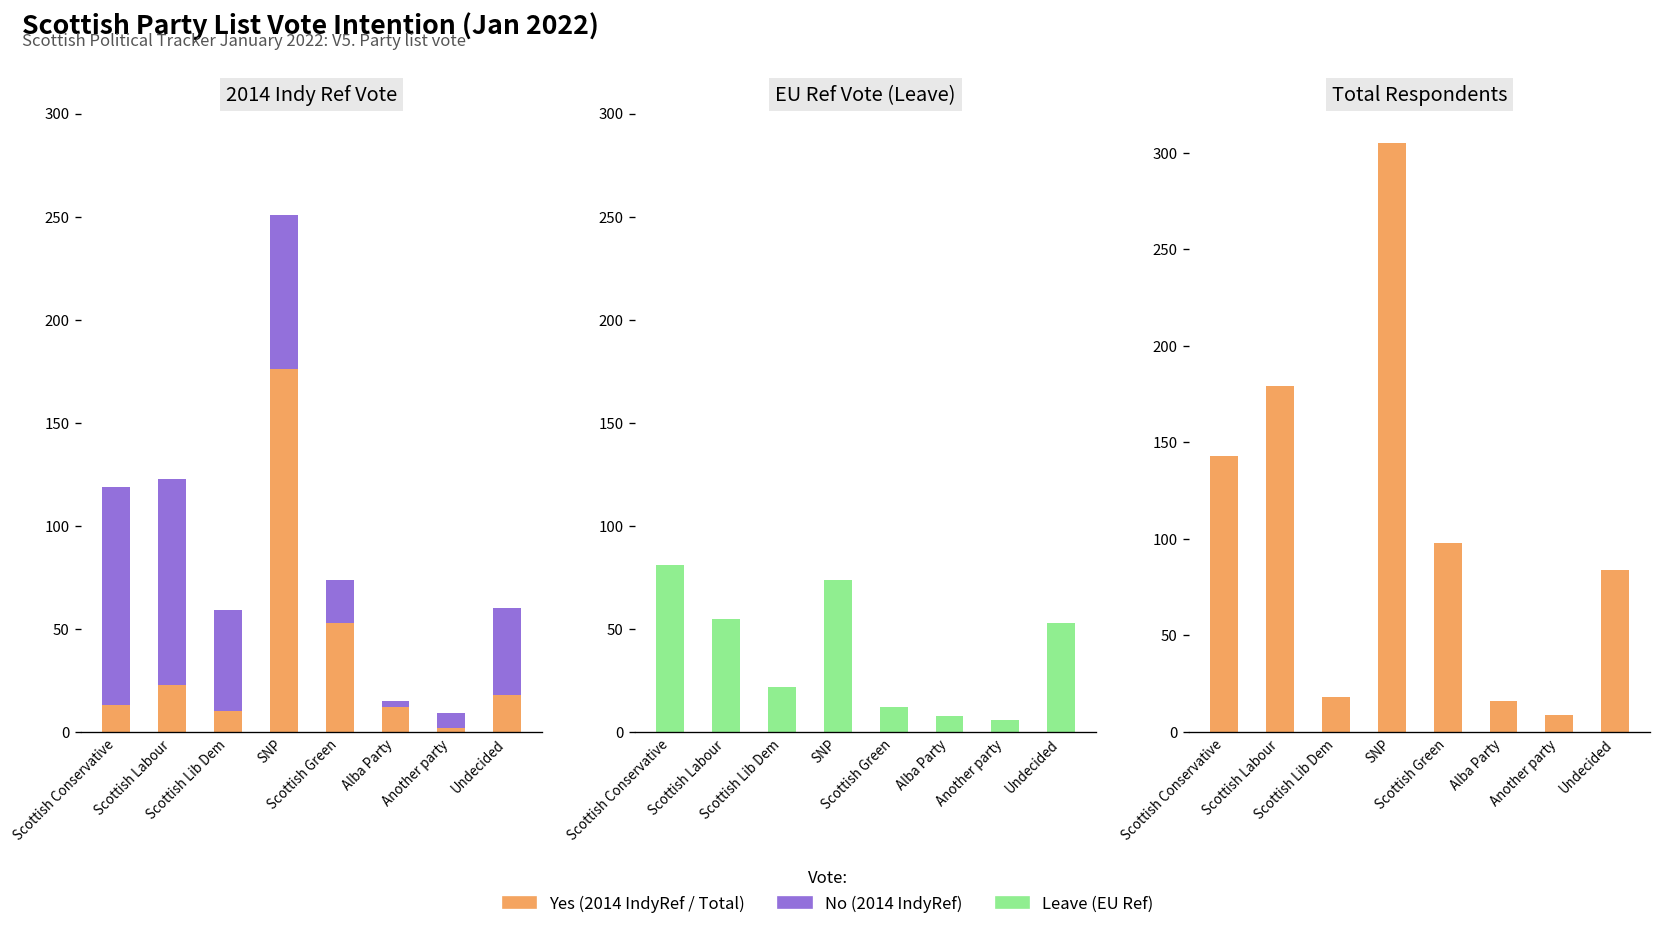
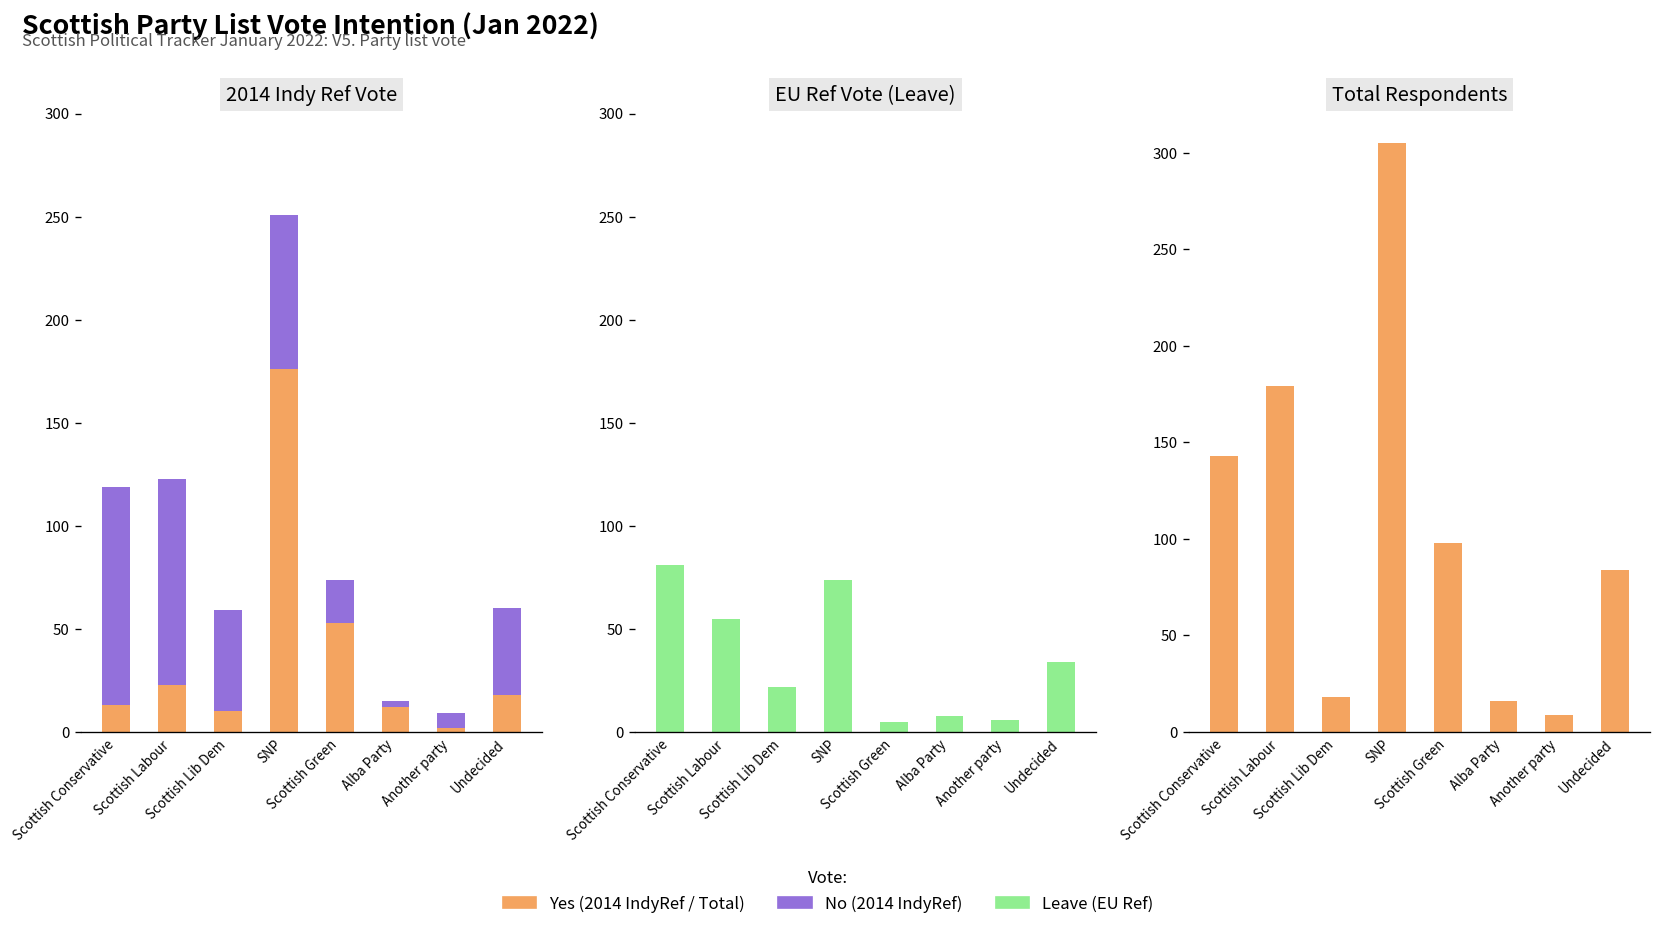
EU Ref Vote (Leave), Scottish Green: 12 -> 5
EU Ref Vote (Leave), Undecided: 53 -> 34
